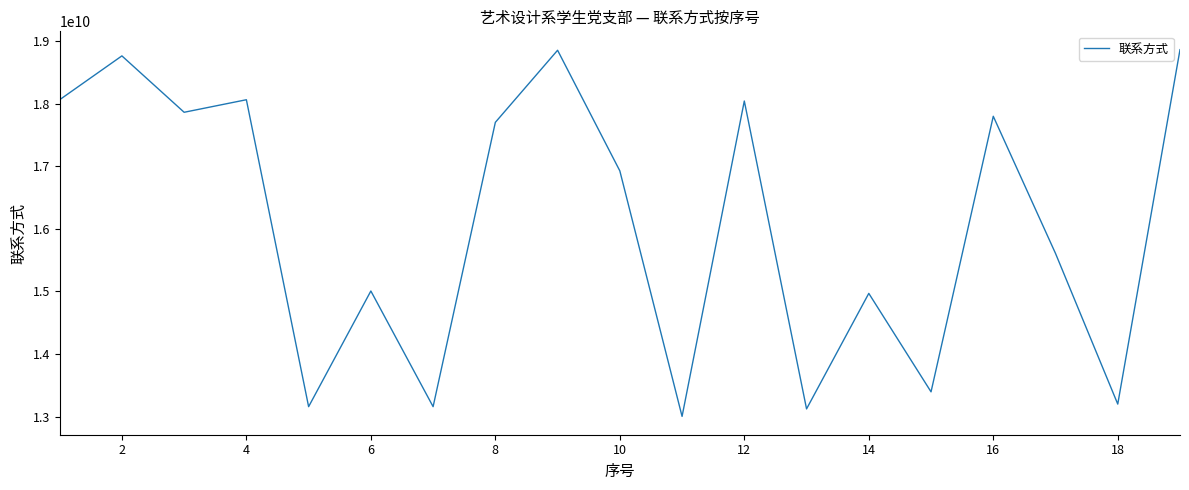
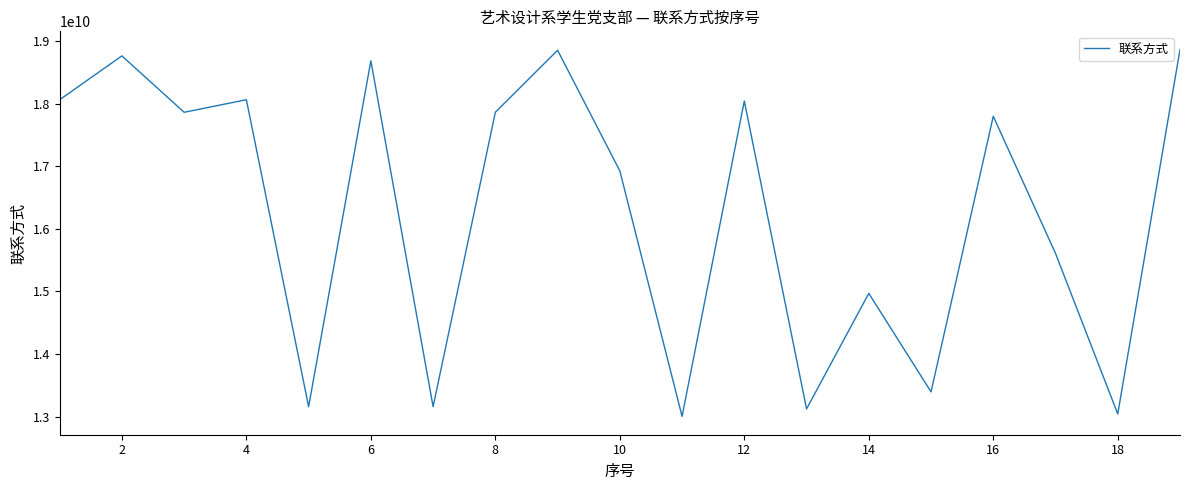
6: 15000000000 -> 18700000000
8: 17700000000 -> 17900000000
18: 13200000000 -> 13000000000
